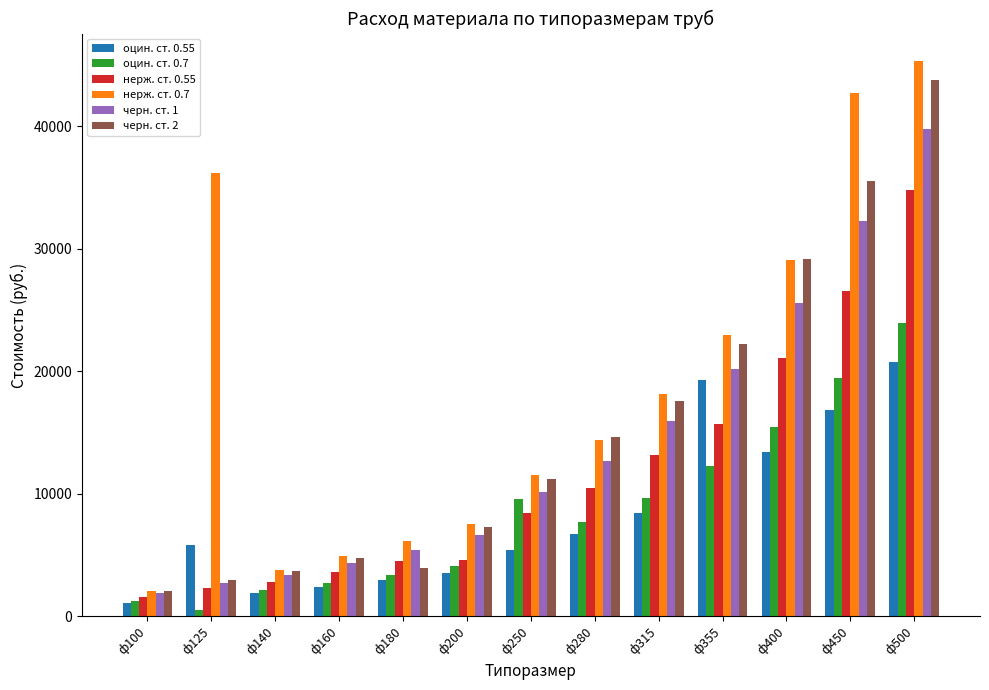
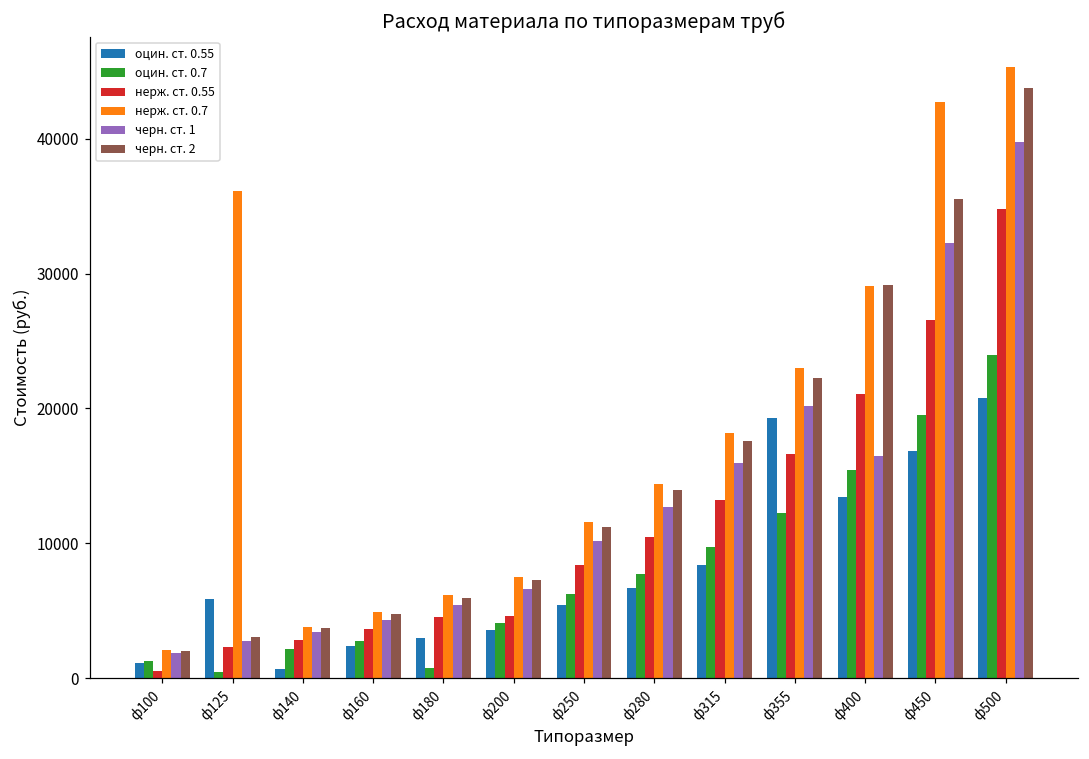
нерж. ст. 0.55, ф100: 1600 -> 500
оцин. ст. 0.55, ф140: 1900 -> 700
оцин. ст. 0.7, ф180: 3400 -> 800
черн. ст. 2, ф180: 4000 -> 5900
оцин. ст. 0.7, ф250: 9600 -> 6200
черн. ст. 2, ф280: 14700 -> 13900
нерж. ст. 0.55, ф355: 15700 -> 16700
черн. ст. 1, ф400: 25600 -> 16500
